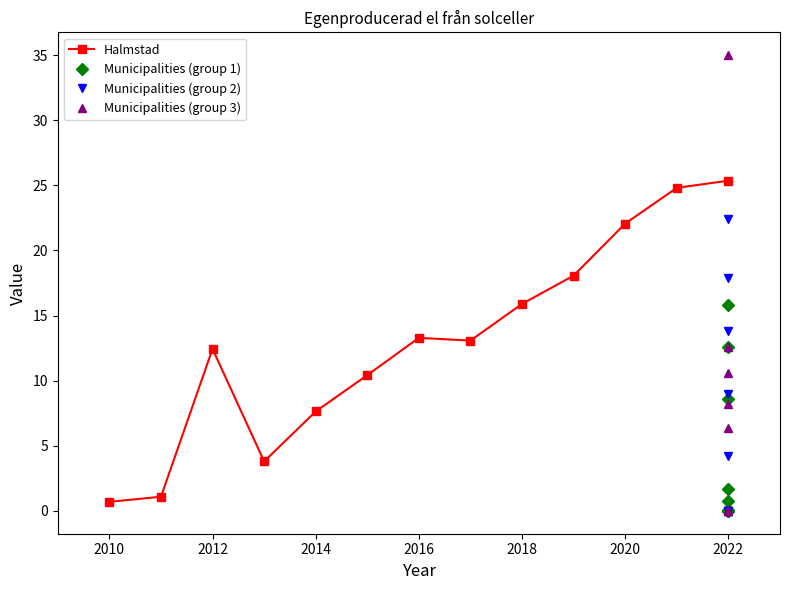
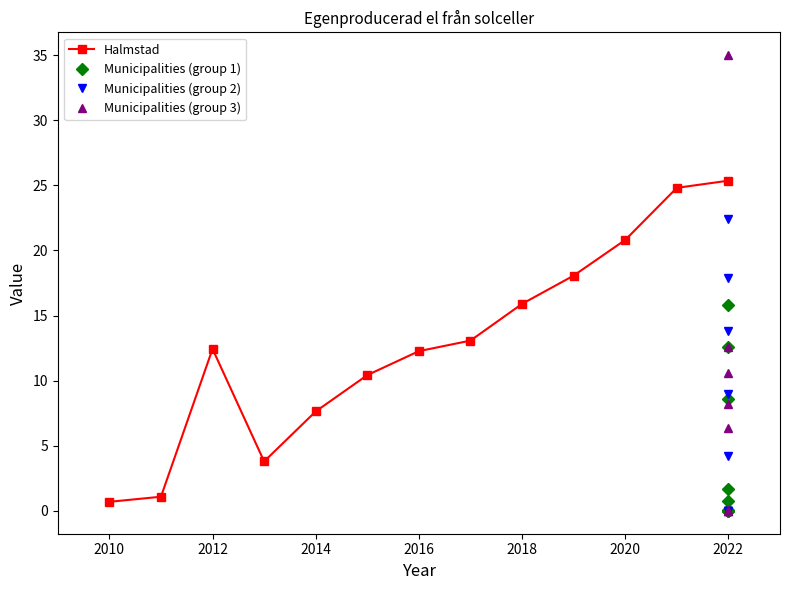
Halmstad, 2016: 13.3 -> 12.3
Halmstad, 2020: 22.1 -> 20.8
